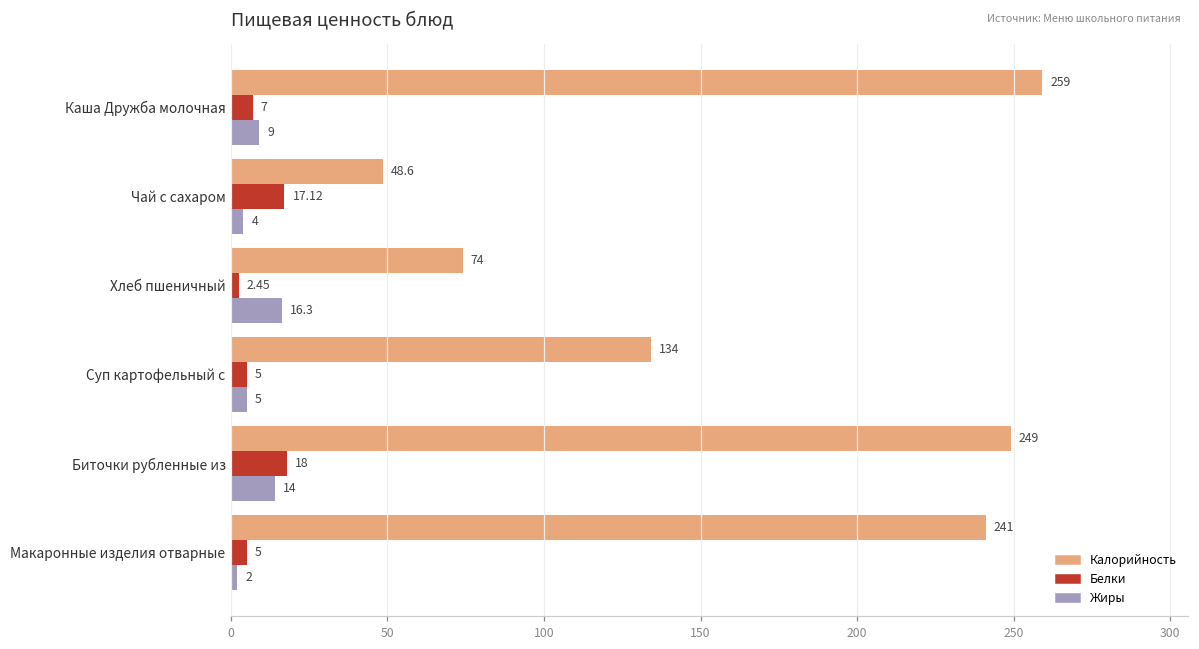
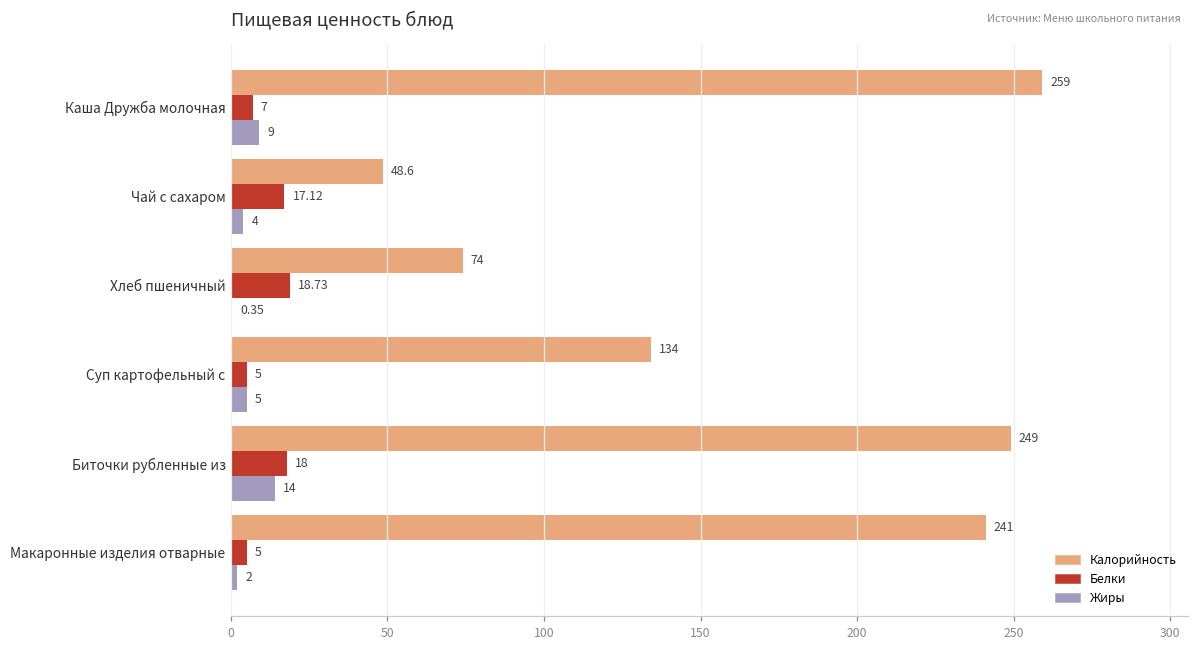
Белки, Хлеб пшеничный: 2.45 -> 18.73
Жиры, Хлеб пшеничный: 16.3 -> 0.35
